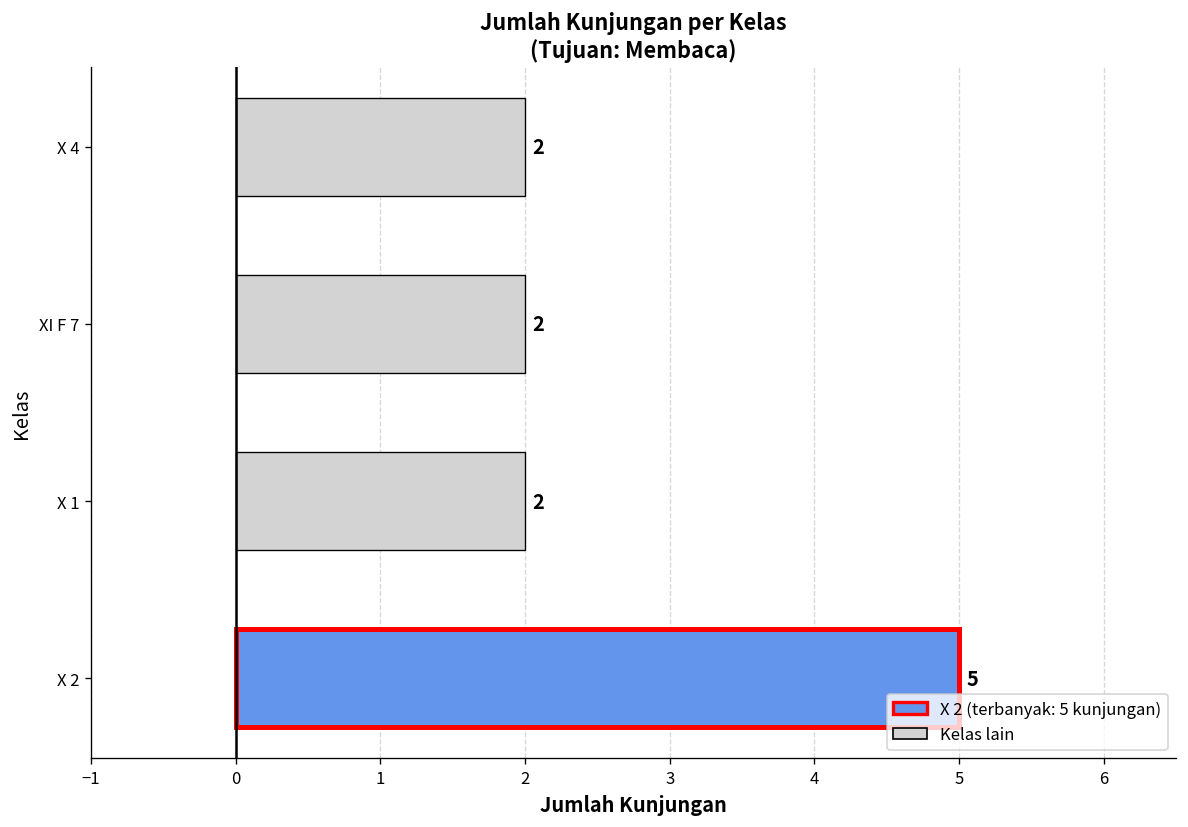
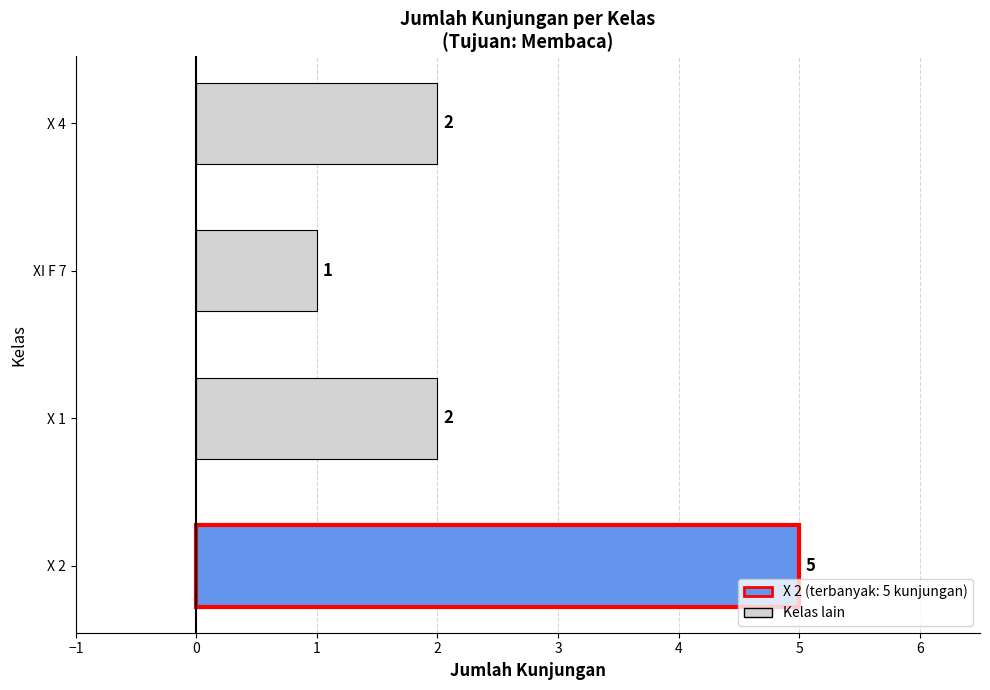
XI F 7: 2 -> 1
